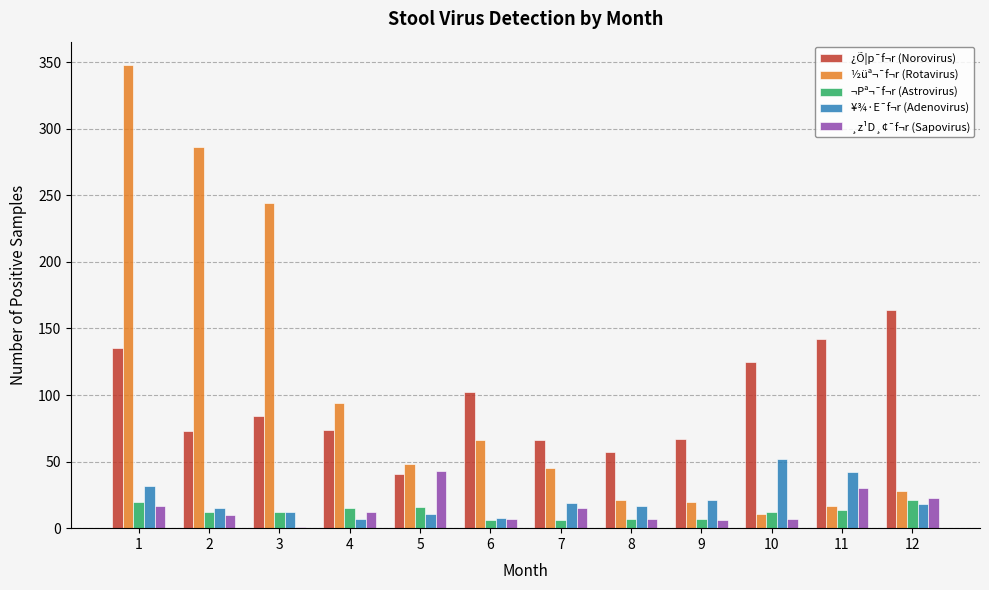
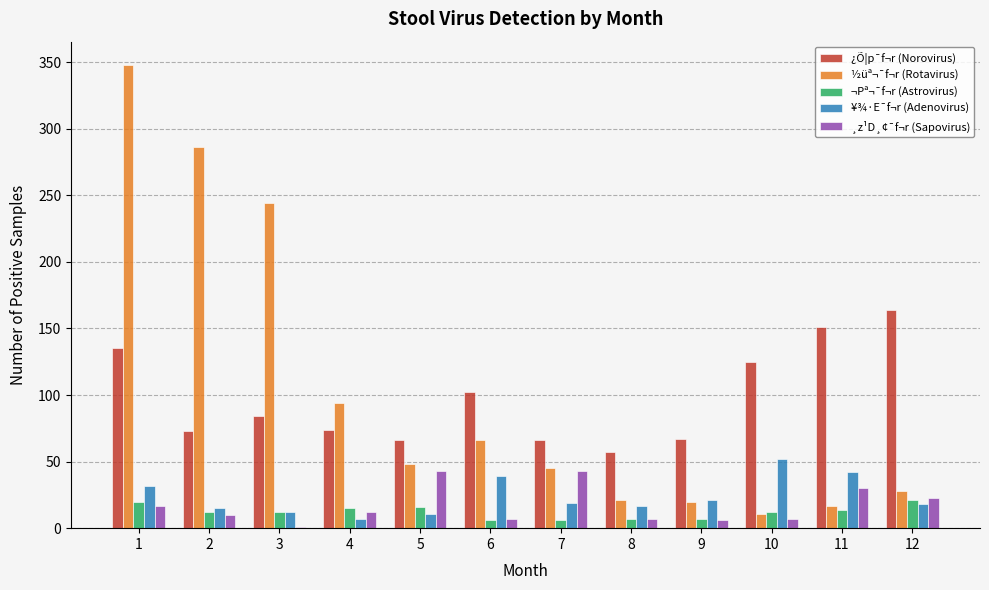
¿Õ¦p¯f¬r (Norovirus), 5: 41 -> 66
¥¾·E¯f¬r (Adenovirus), 6: 8 -> 39
¸z¹D¸¢¯f¬r (Sapovirus), 7: 15 -> 43
¿Õ¦p¯f¬r (Norovirus), 11: 142 -> 151
